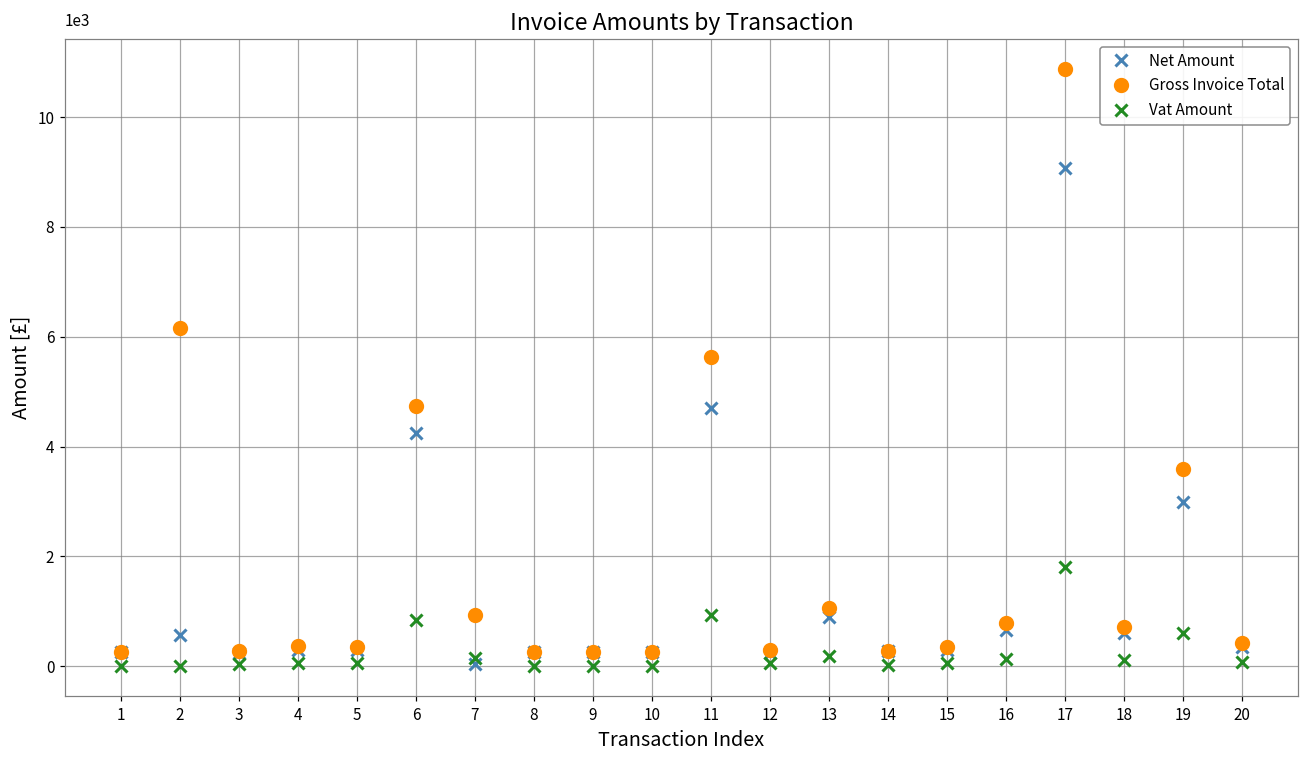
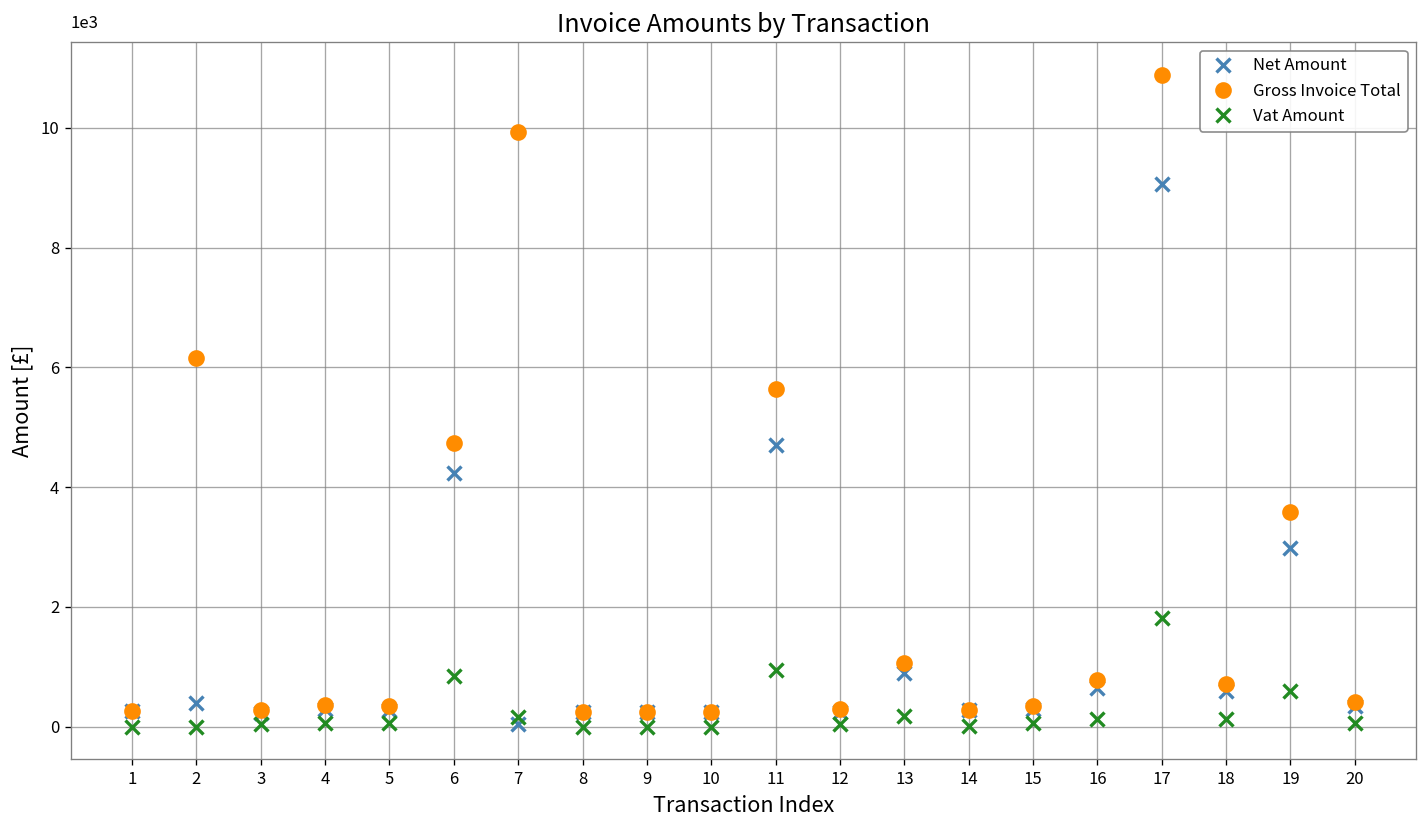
Net Amount, 2: 0.6 -> 0.4
Gross Invoice Total, 7: 0.9 -> 9.9
